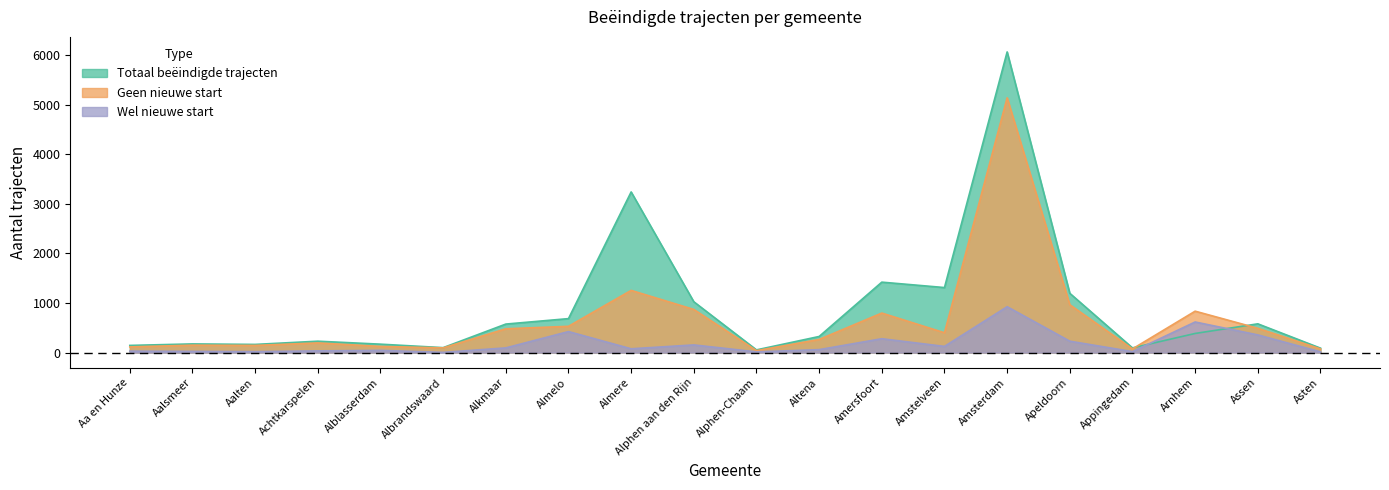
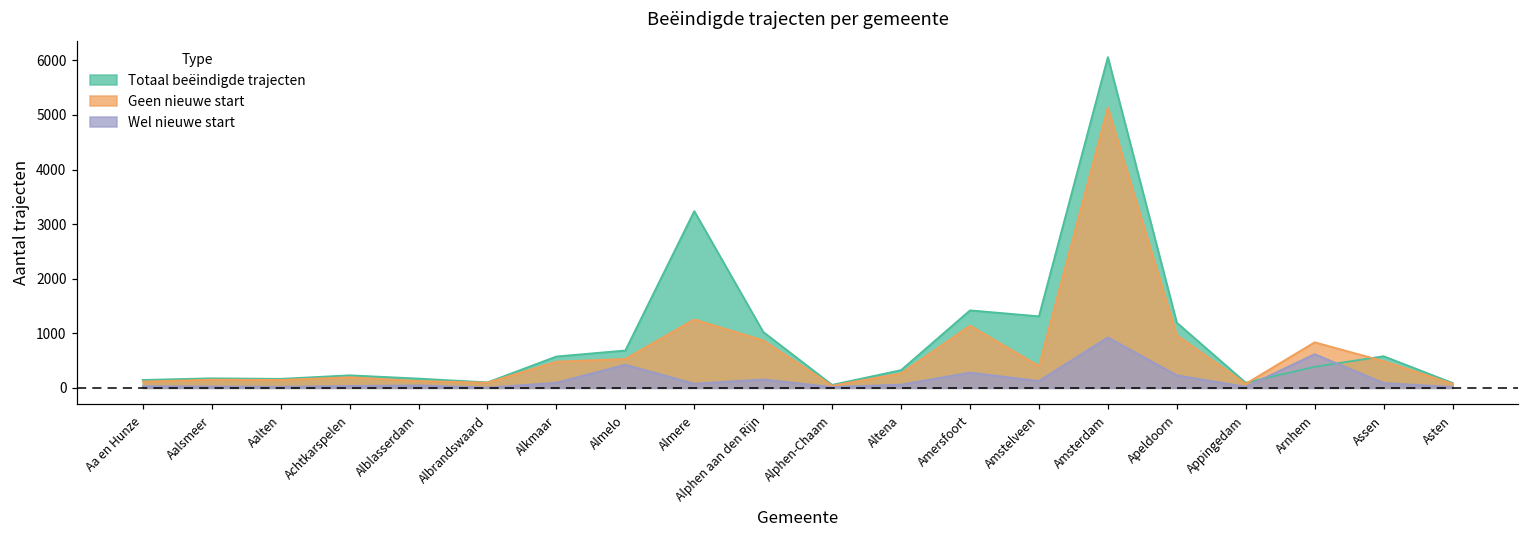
Geen nieuwe start, Amersfoort: 800 -> 1100
Wel nieuwe start, Assen: 400 -> 100
